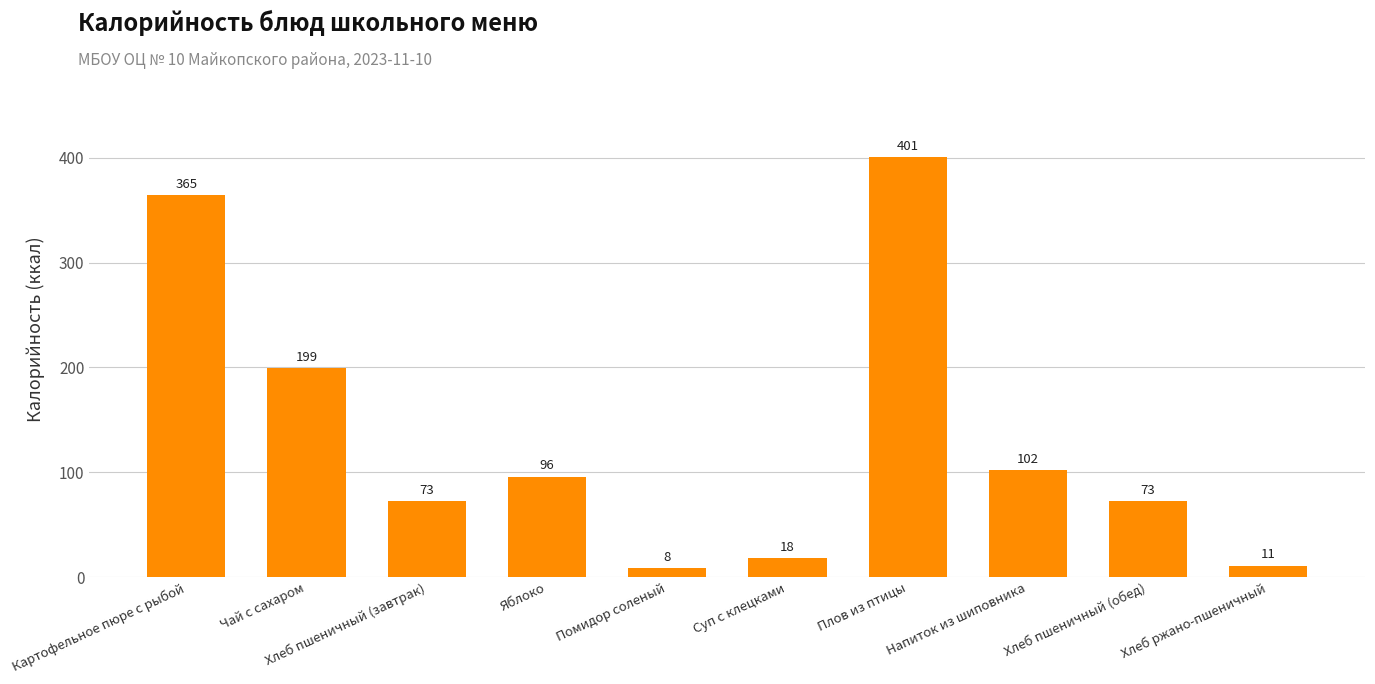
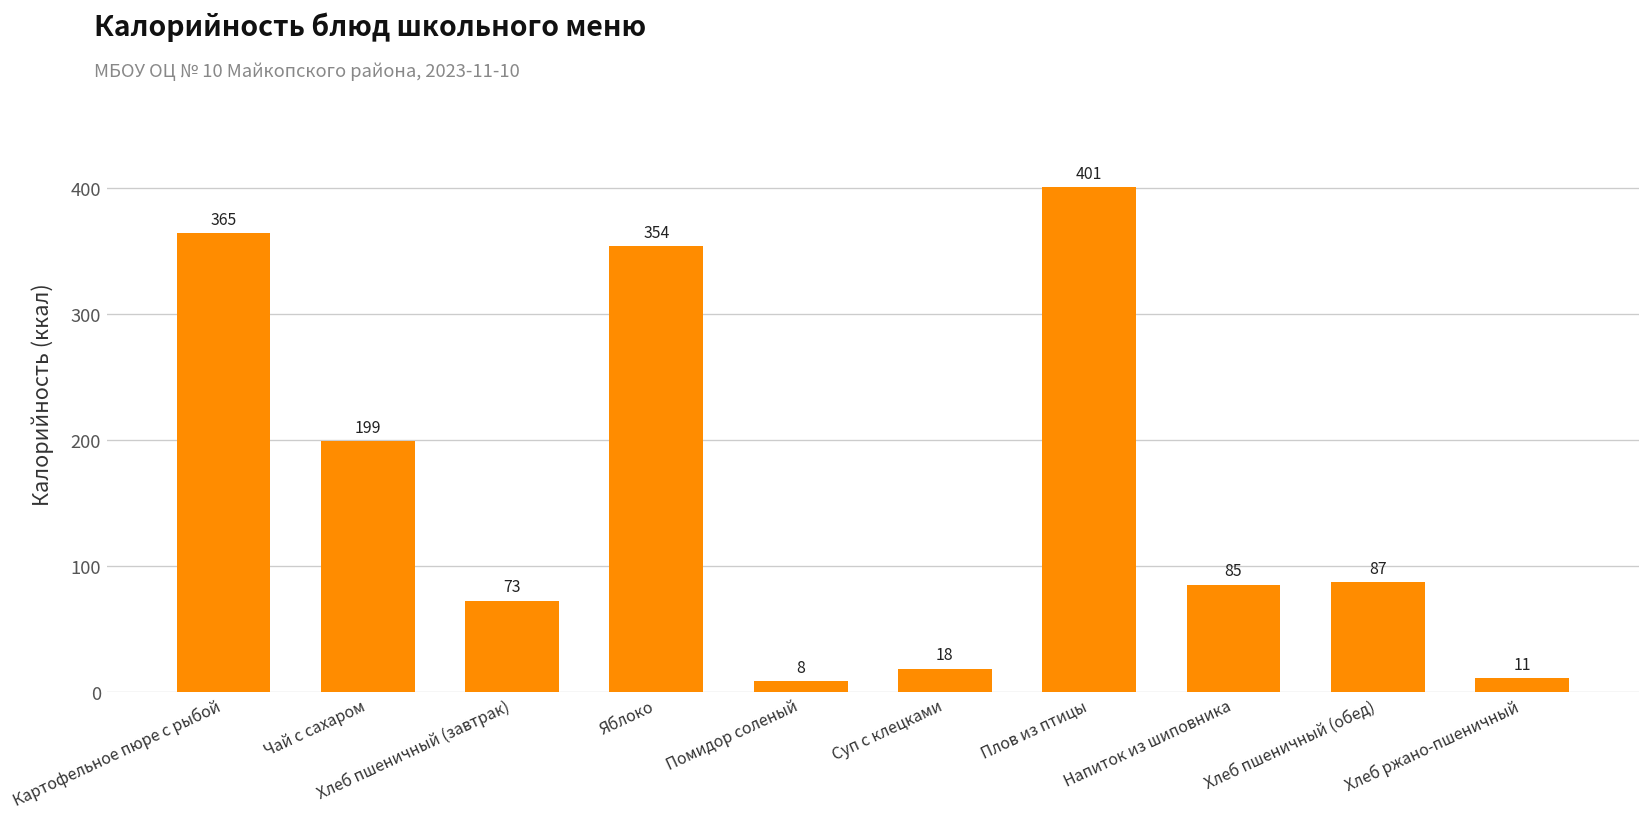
Яблоко: 96 -> 354
Напиток из шиповника: 102 -> 85
Хлеб пшеничный (обед): 73 -> 87
